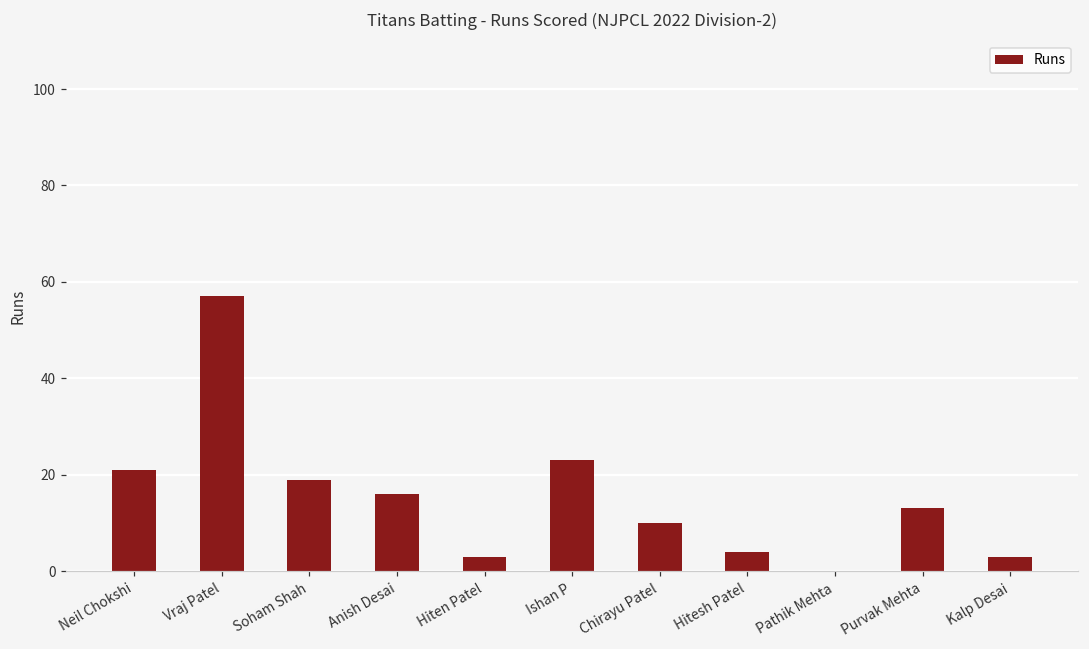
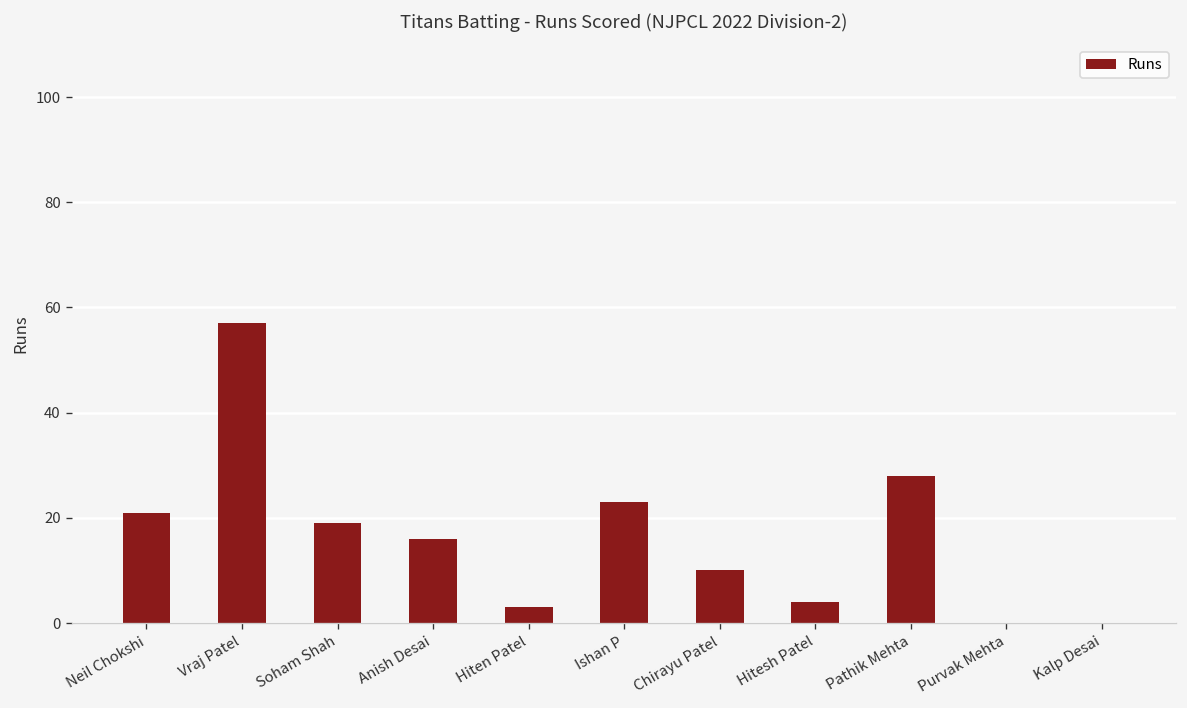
Pathik Mehta: 0 -> 28
Purvak Mehta: 13 -> 0
Kalp Desai: 3 -> 0
